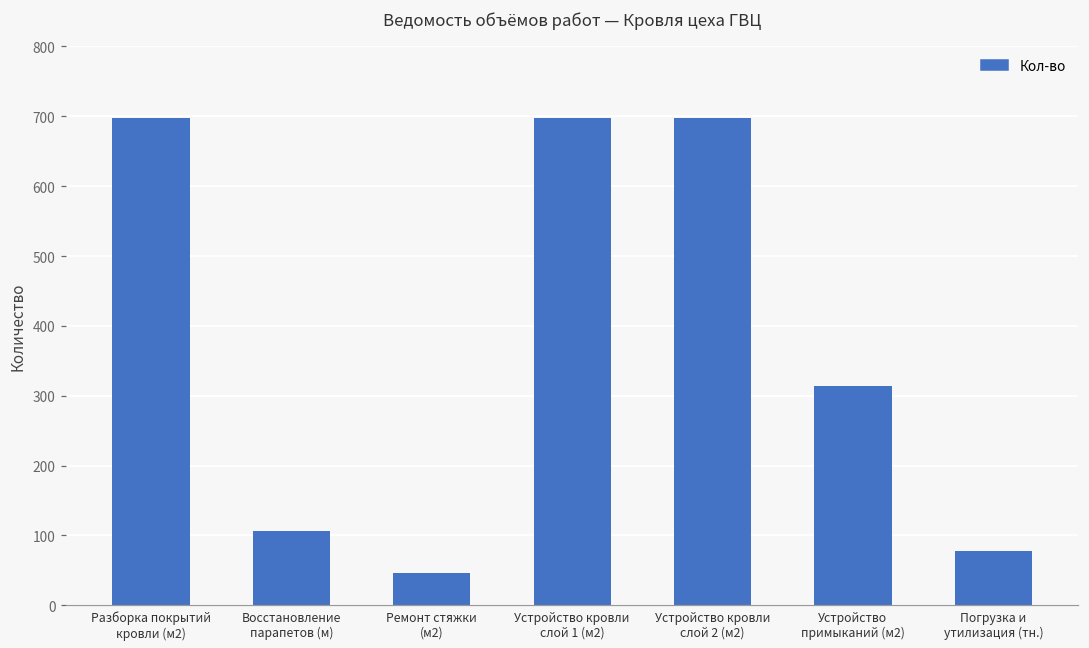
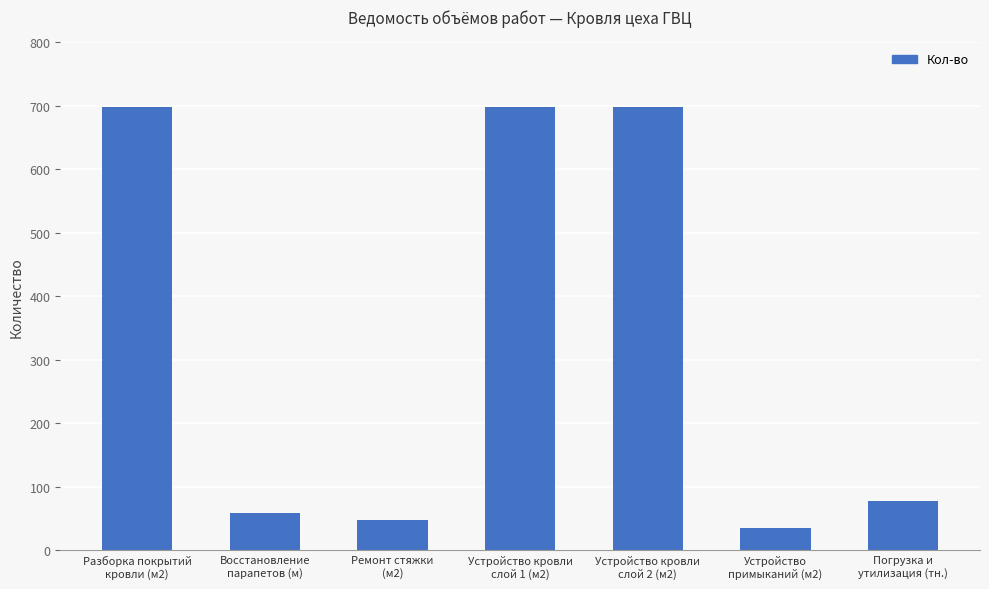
Восстановление парапетов (м): 110 -> 60
Устройство примыканий (м2): 310 -> 30
